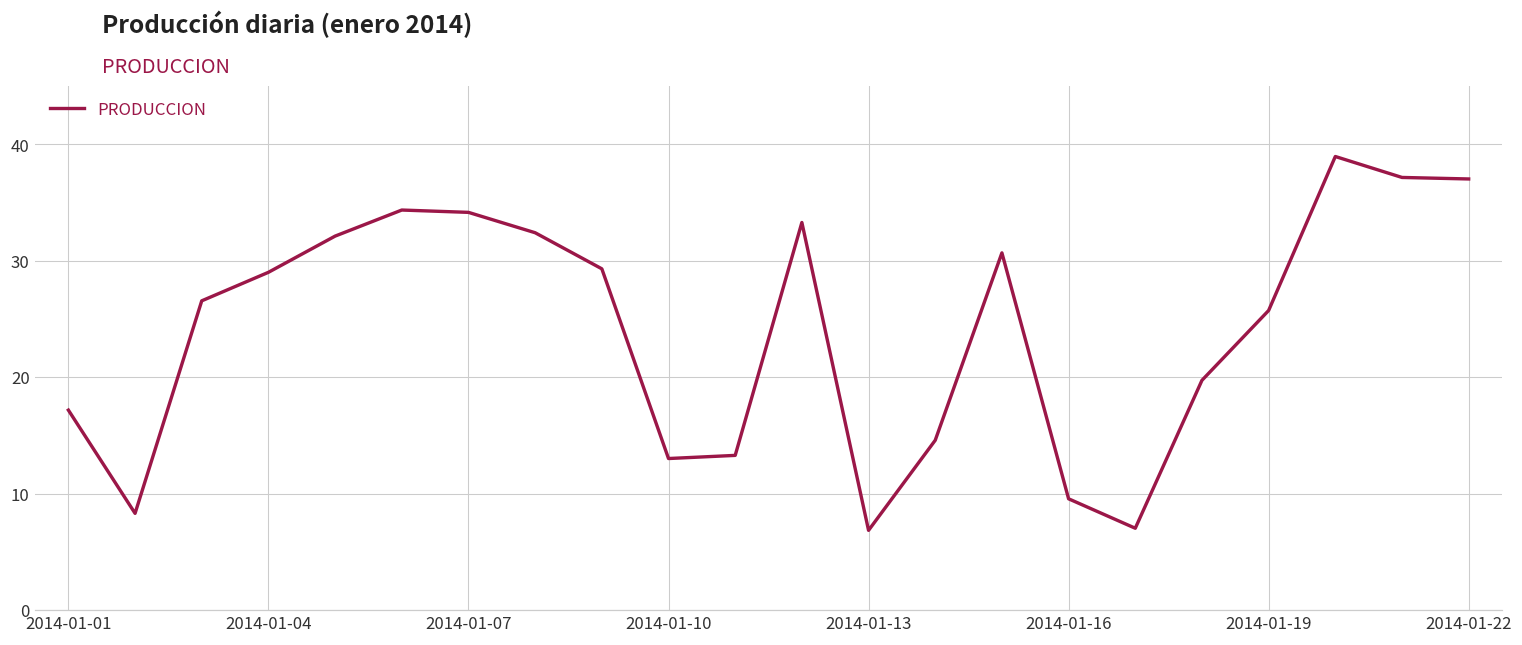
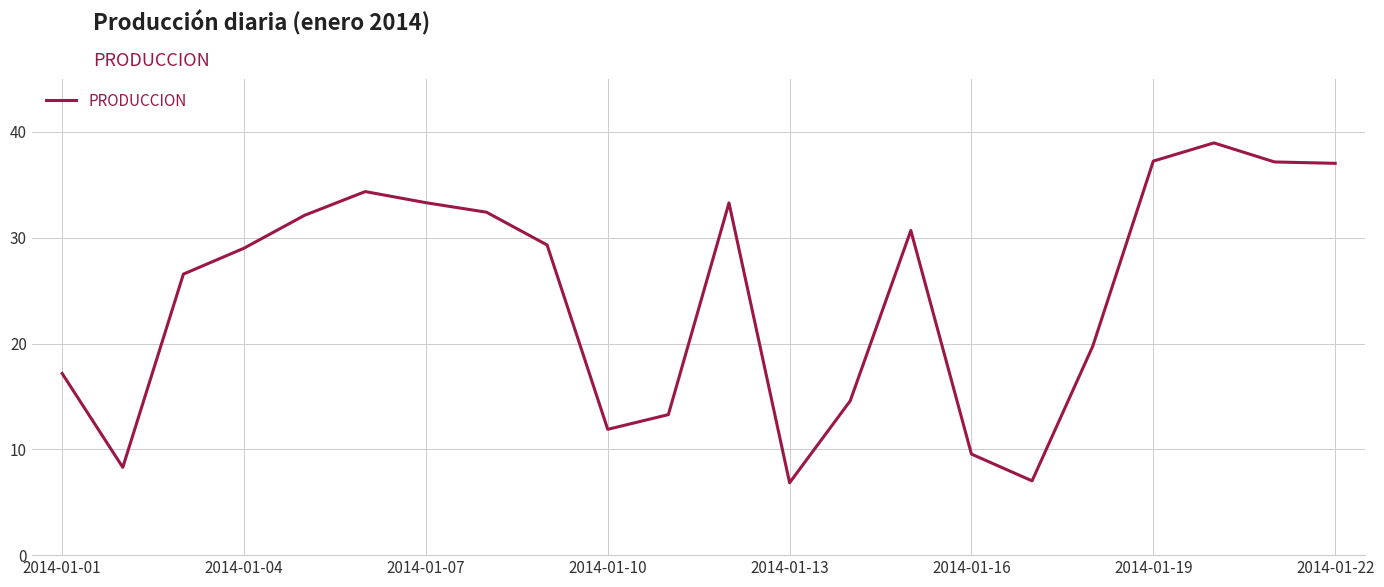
2014-01-07: 34.2 -> 33.3
2014-01-10: 13.0 -> 11.9
2014-01-19: 25.7 -> 37.2
